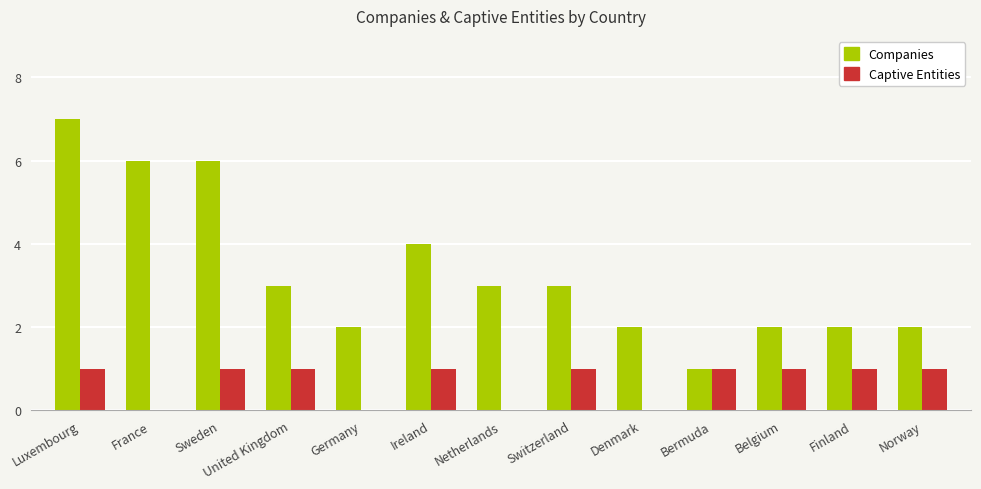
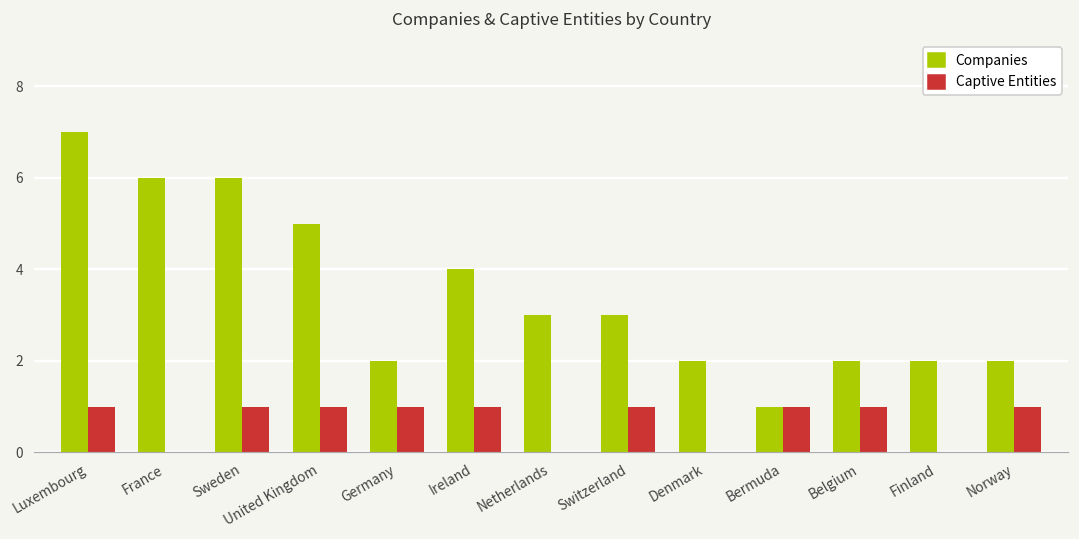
Companies, United Kingdom: 3 -> 5
Captive Entities, Germany: 0 -> 1
Captive Entities, Finland: 1 -> 0
